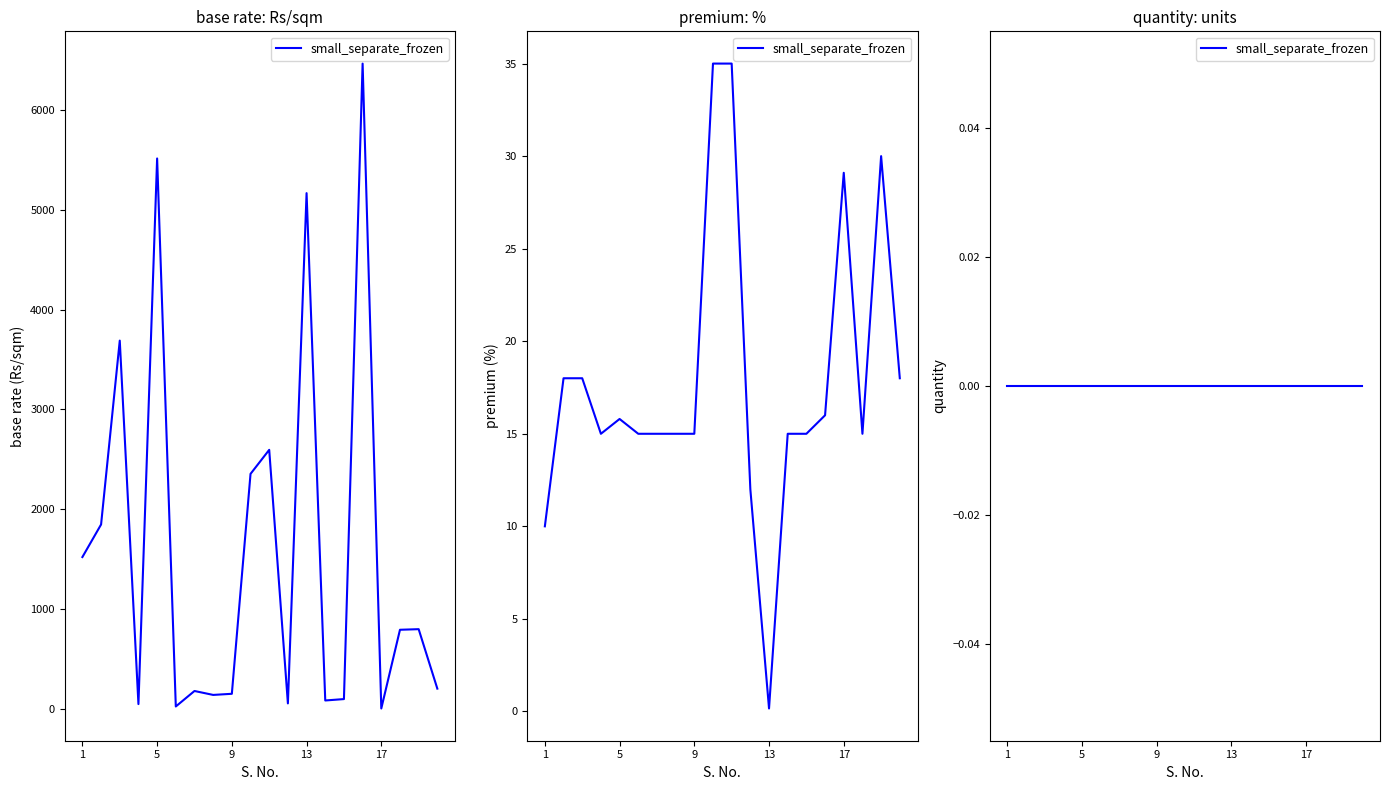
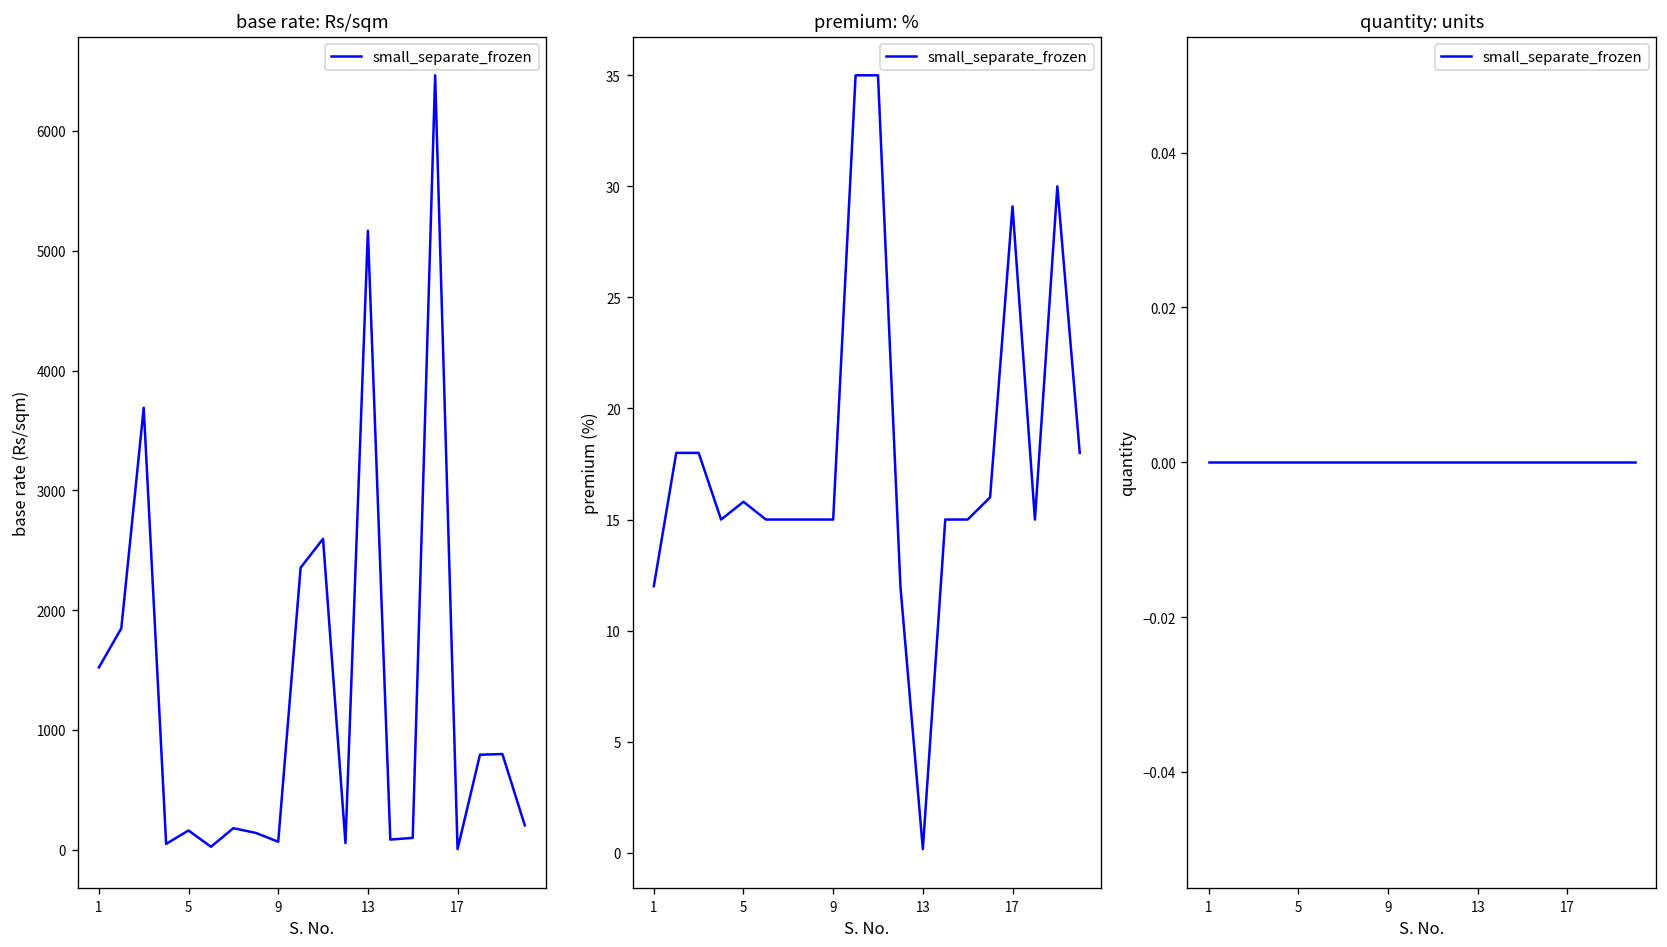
base rate: Rs/sqm, 5: 5500 -> 200
base rate: Rs/sqm, 9: 200 -> 100
premium: %, 1: 10 -> 12
